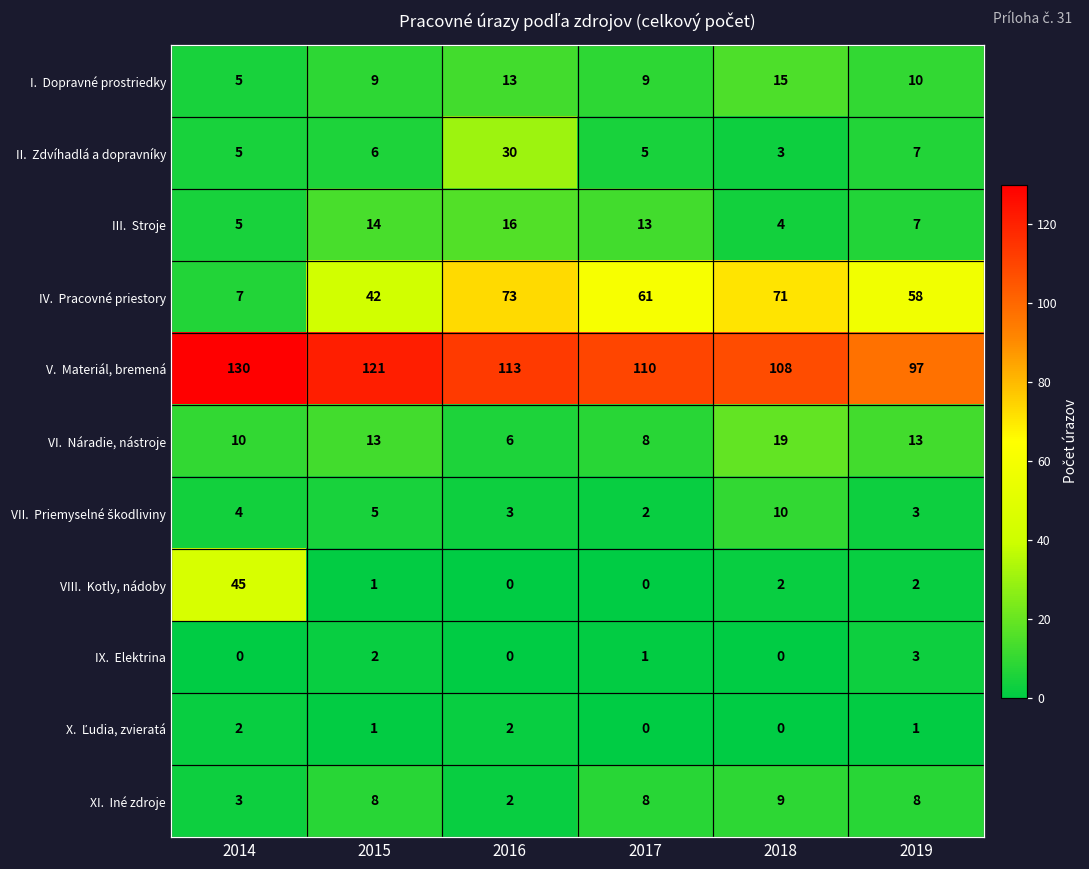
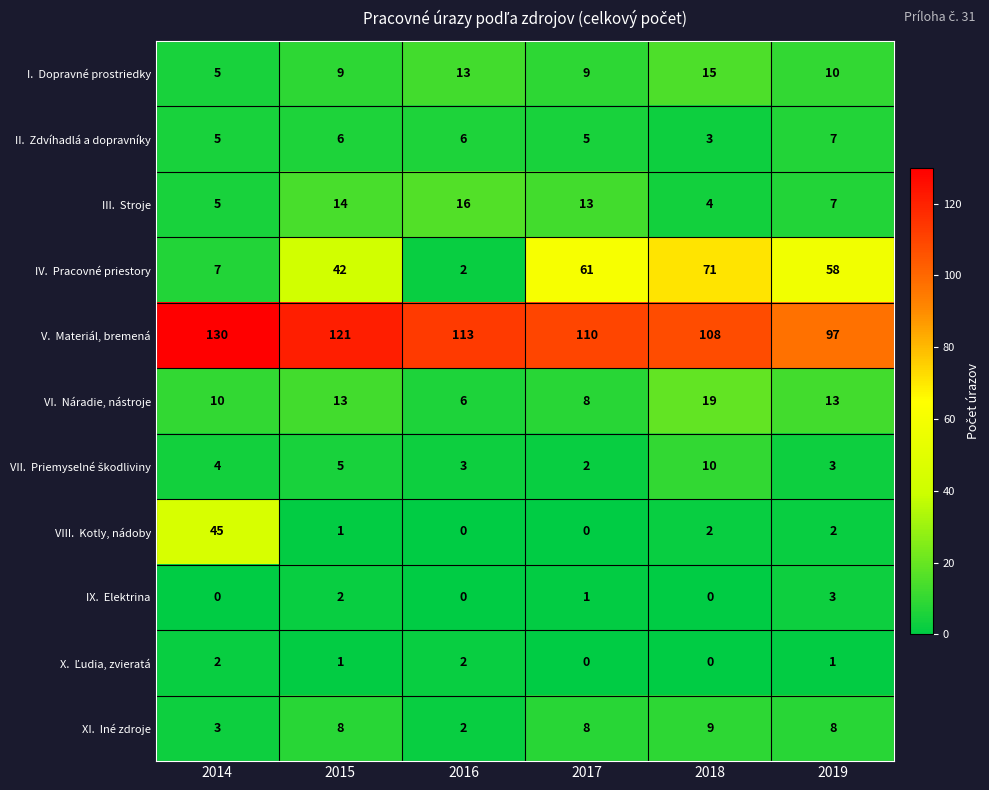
II. Zdvíhadlá a dopravníky, 2016: 30 -> 6
IV. Pracovné priestory, 2016: 73 -> 2
